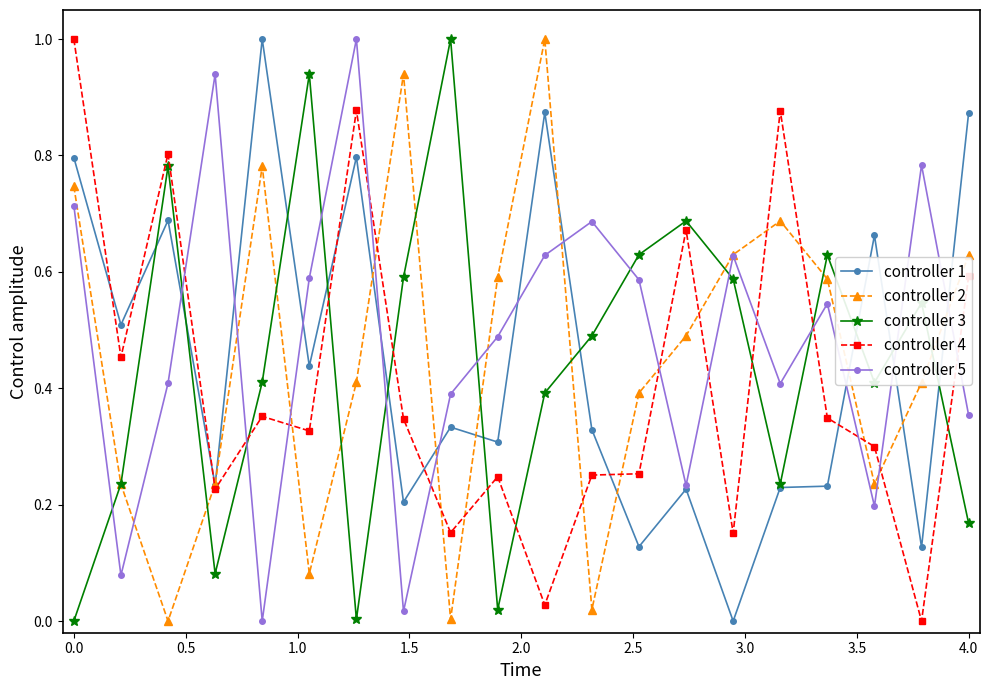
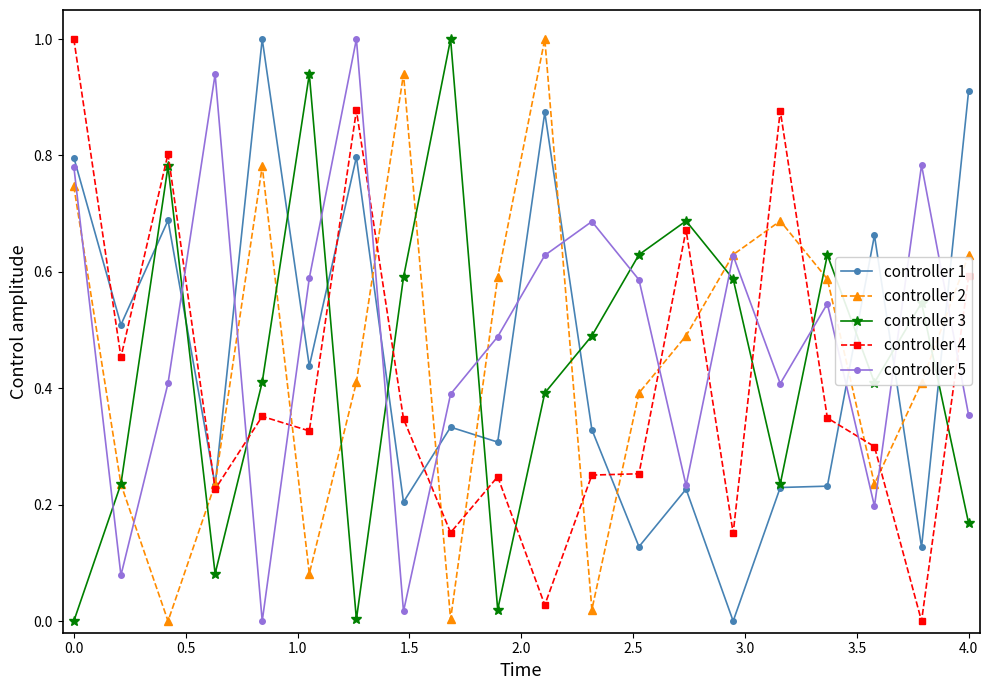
controller 5, 0.0: 0.71 -> 0.78
controller 1, 4.0: 0.87 -> 0.91
